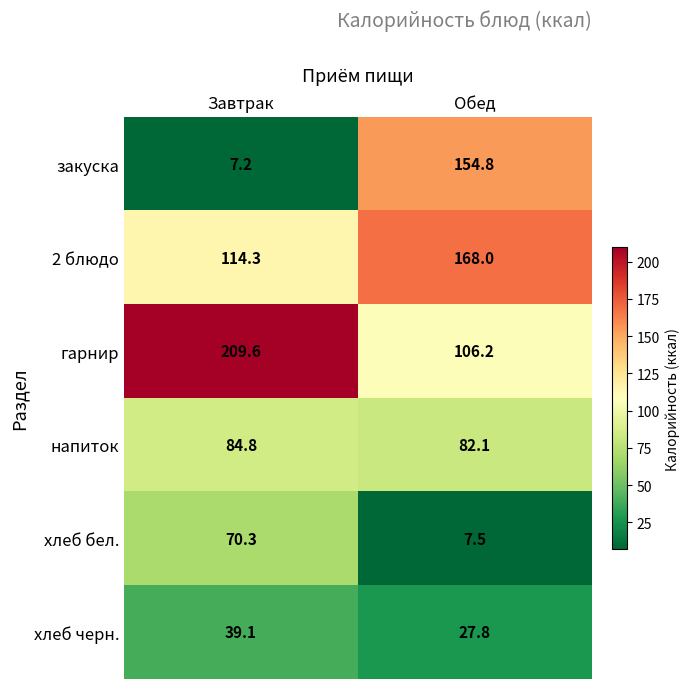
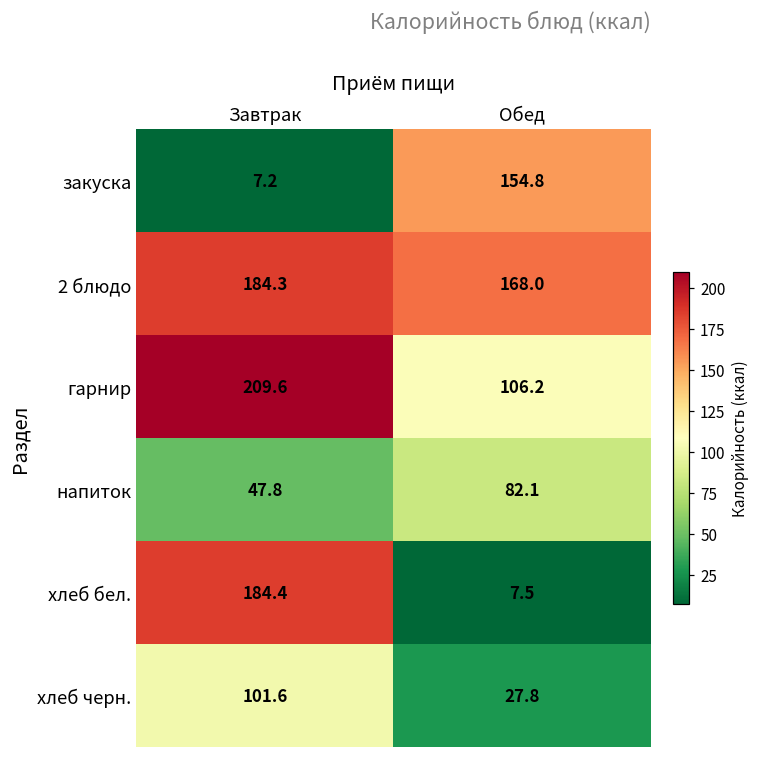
2 блюдо, Завтрак: 114.3 -> 184.3
напиток, Завтрак: 84.8 -> 47.8
хлеб бел., Завтрак: 70.3 -> 184.4
хлеб черн., Завтрак: 39.1 -> 101.6
